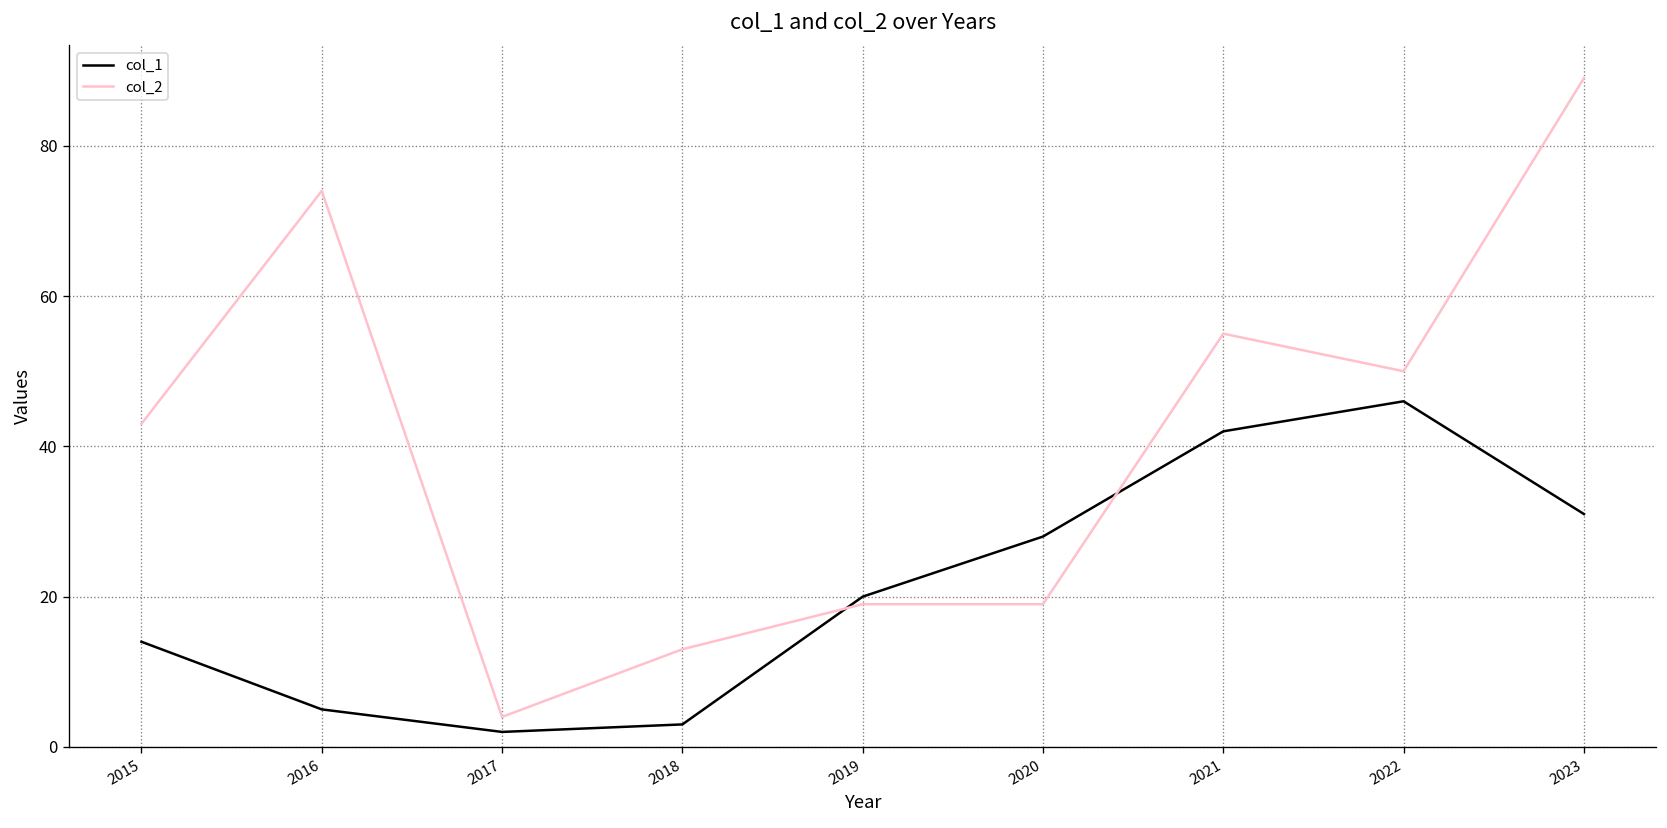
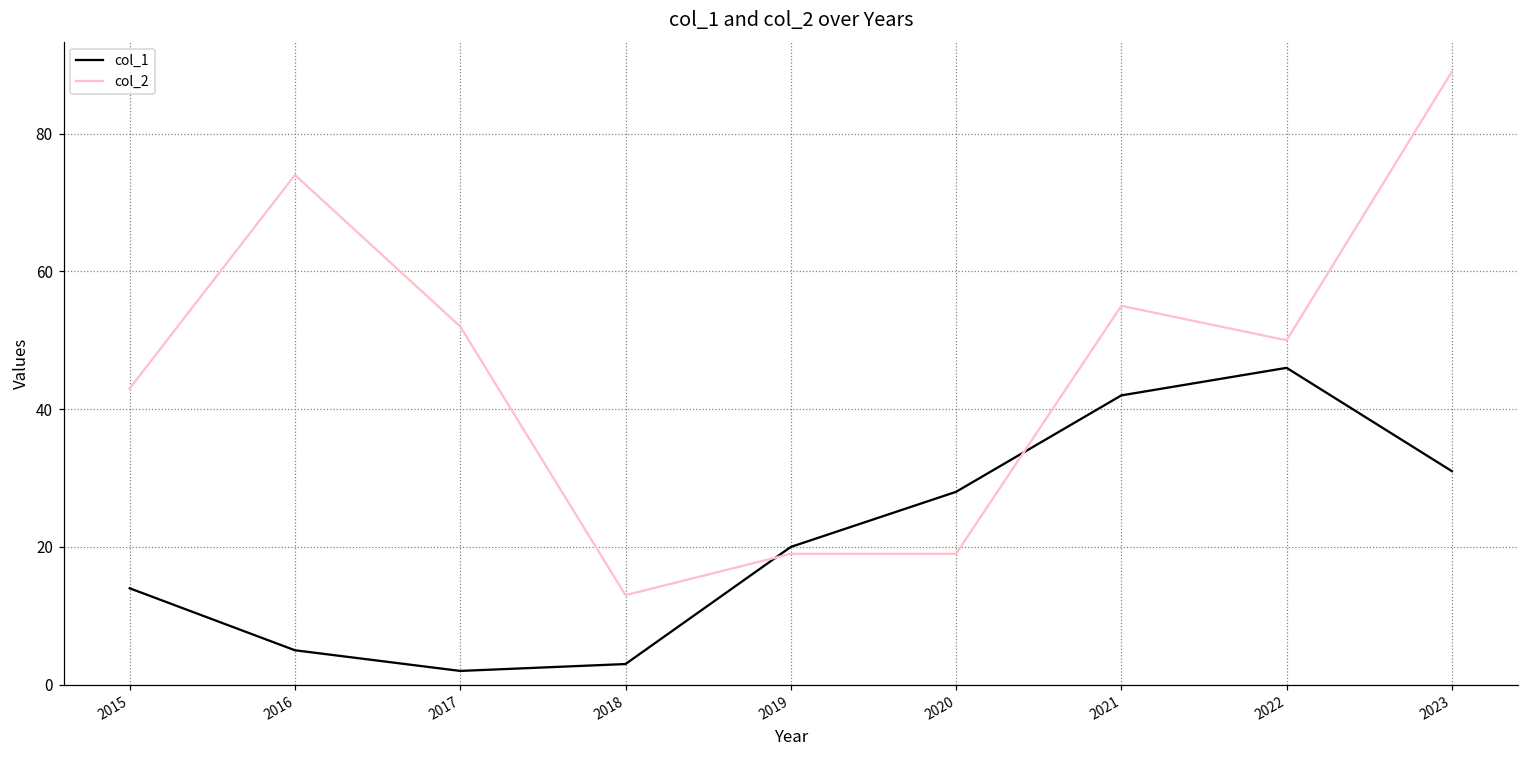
col_2, 2017: 4 -> 52
